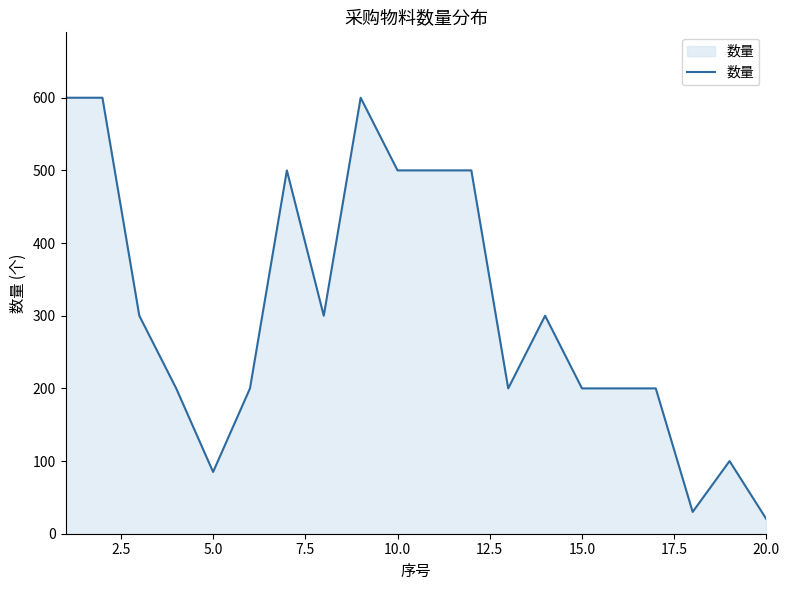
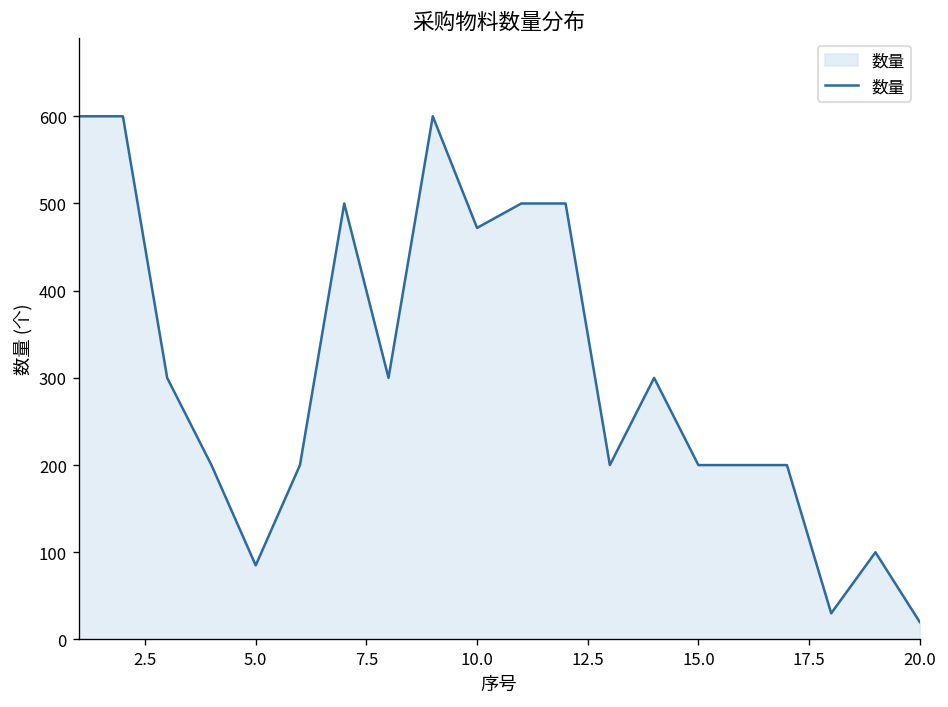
10.0: 500 -> 470
